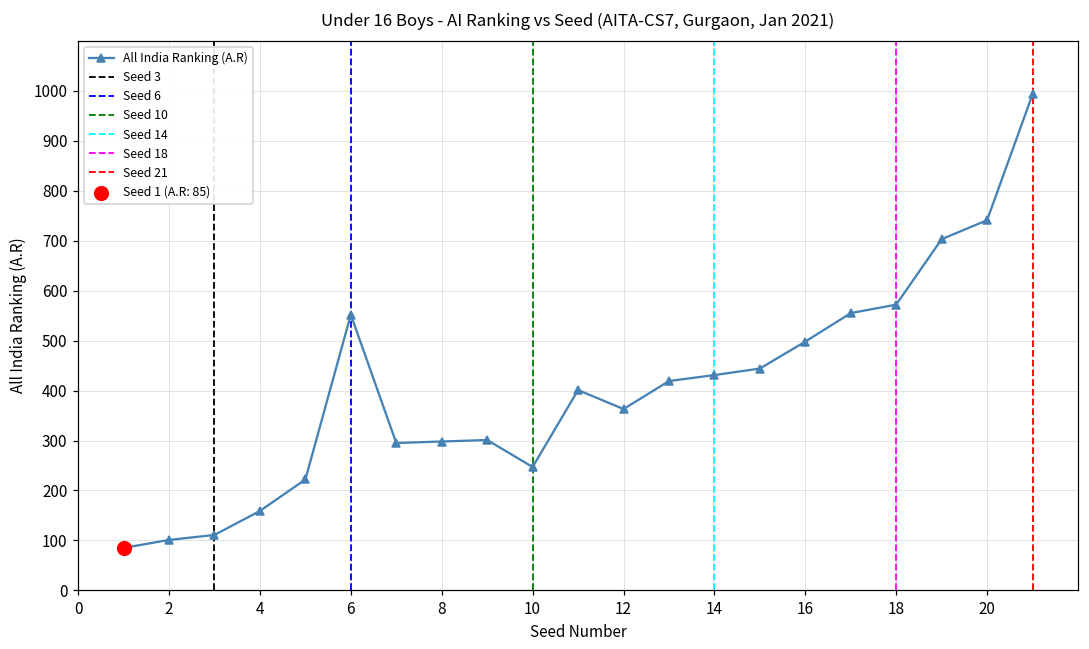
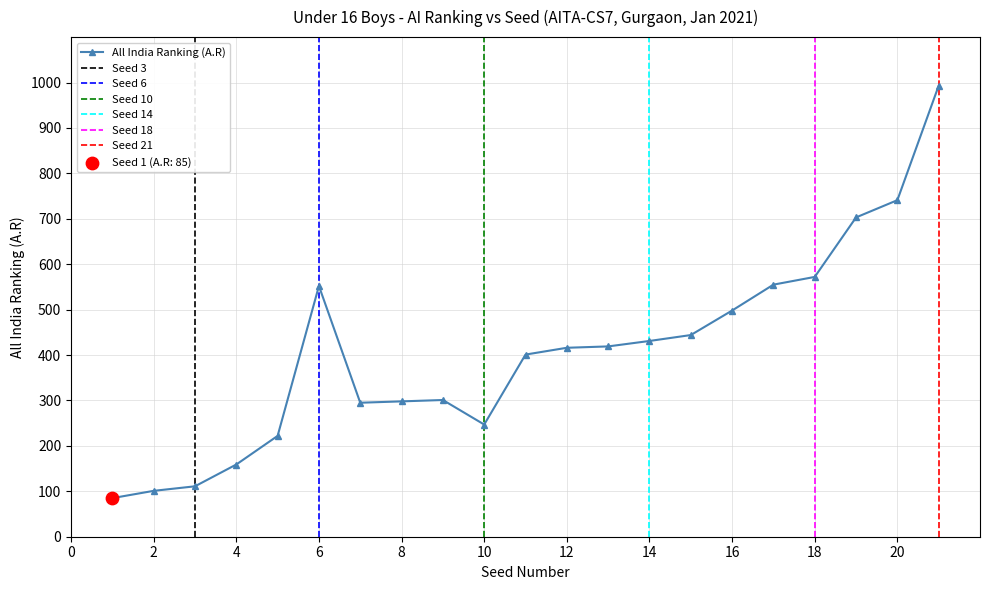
All India Ranking (A.R), 12: 360 -> 420
